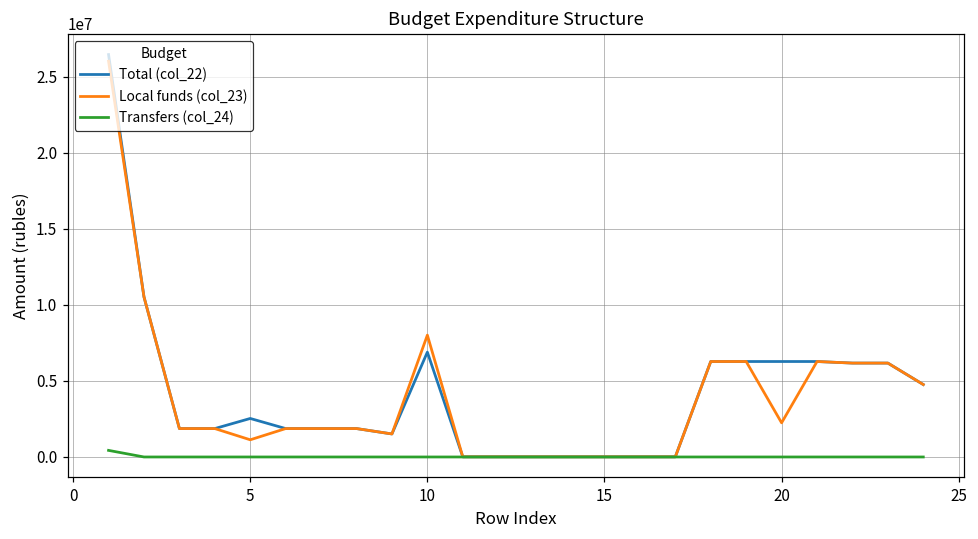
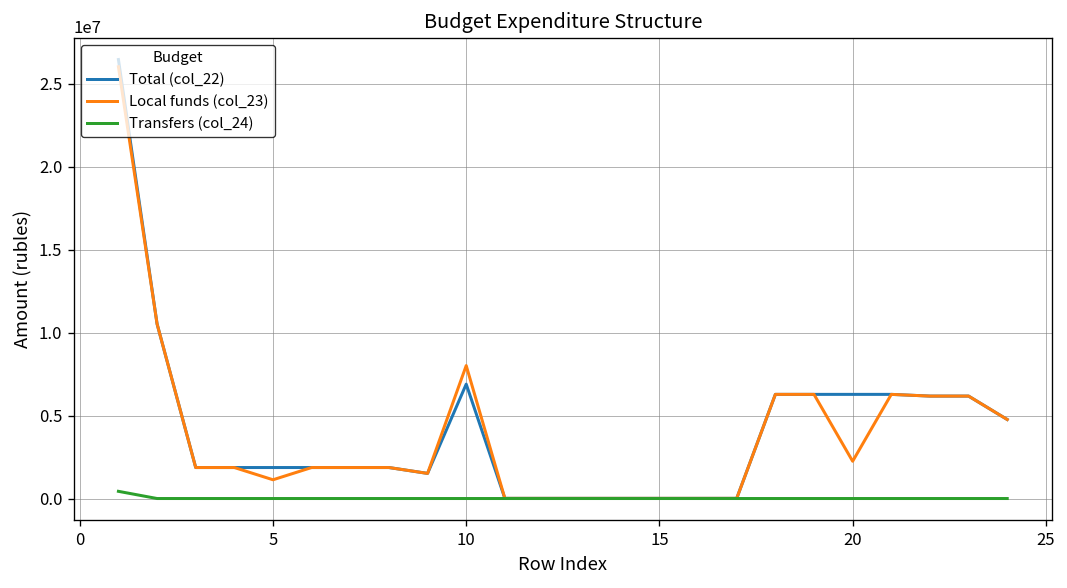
Total (col_22), 5: 2500000 -> 1900000
